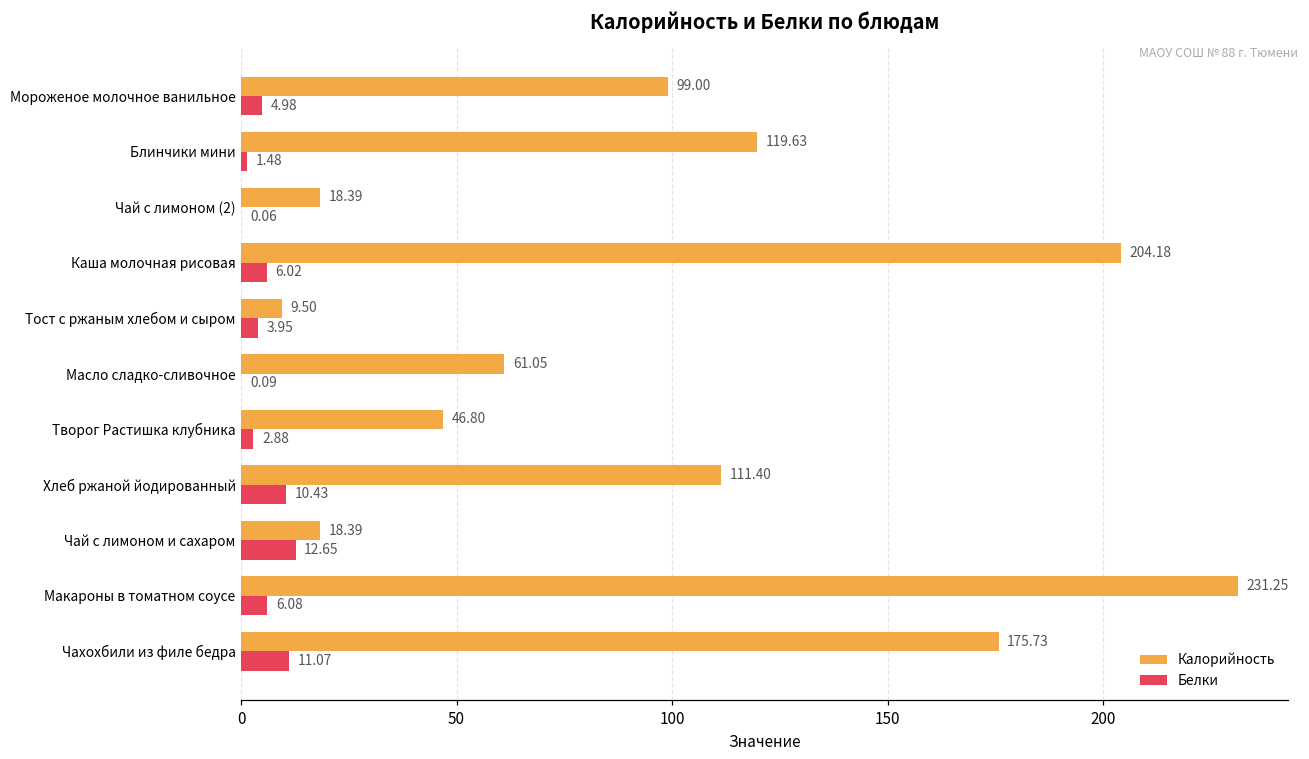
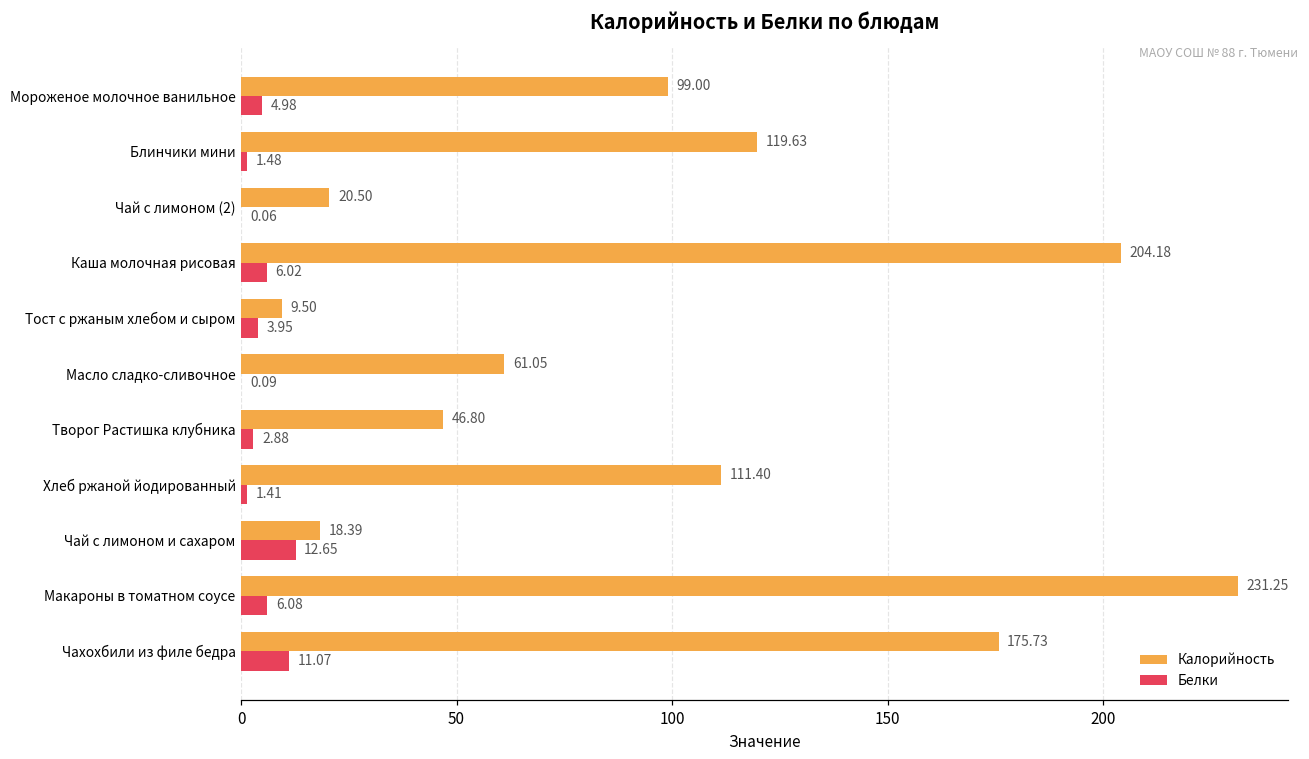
Калорийность, Чай с лимоном (2): 18.39 -> 20.50
Белки, Хлеб ржаной йодированный: 10.43 -> 1.41
